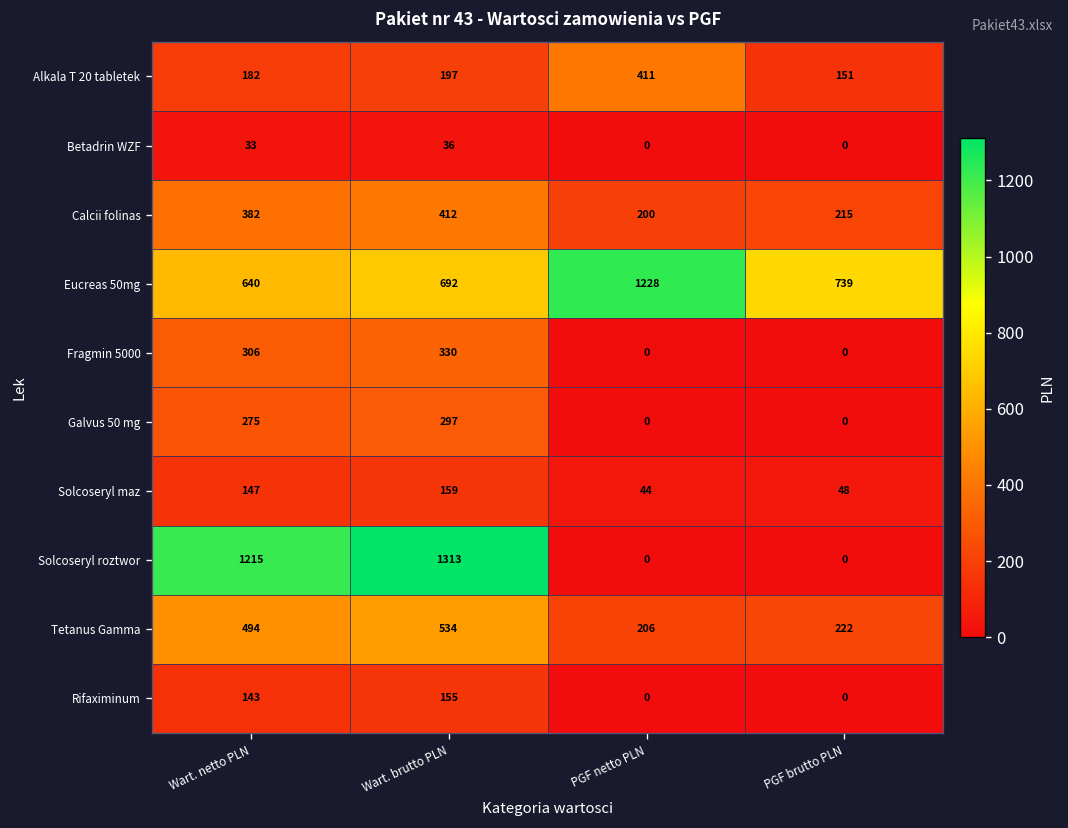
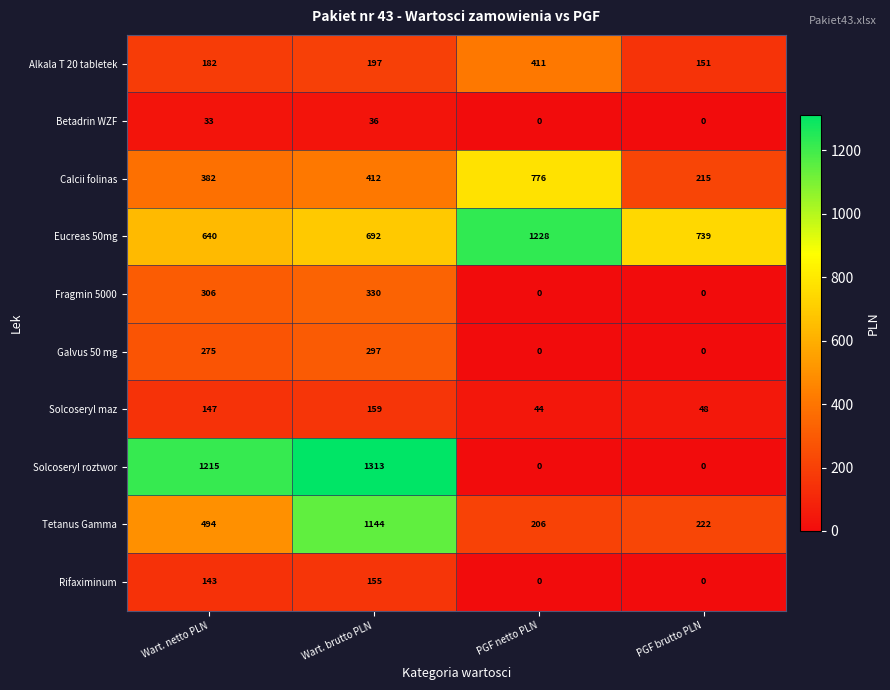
Calcii folinas, PGF netto PLN: 200 -> 776
Tetanus Gamma, Wart. brutto PLN: 534 -> 1144
